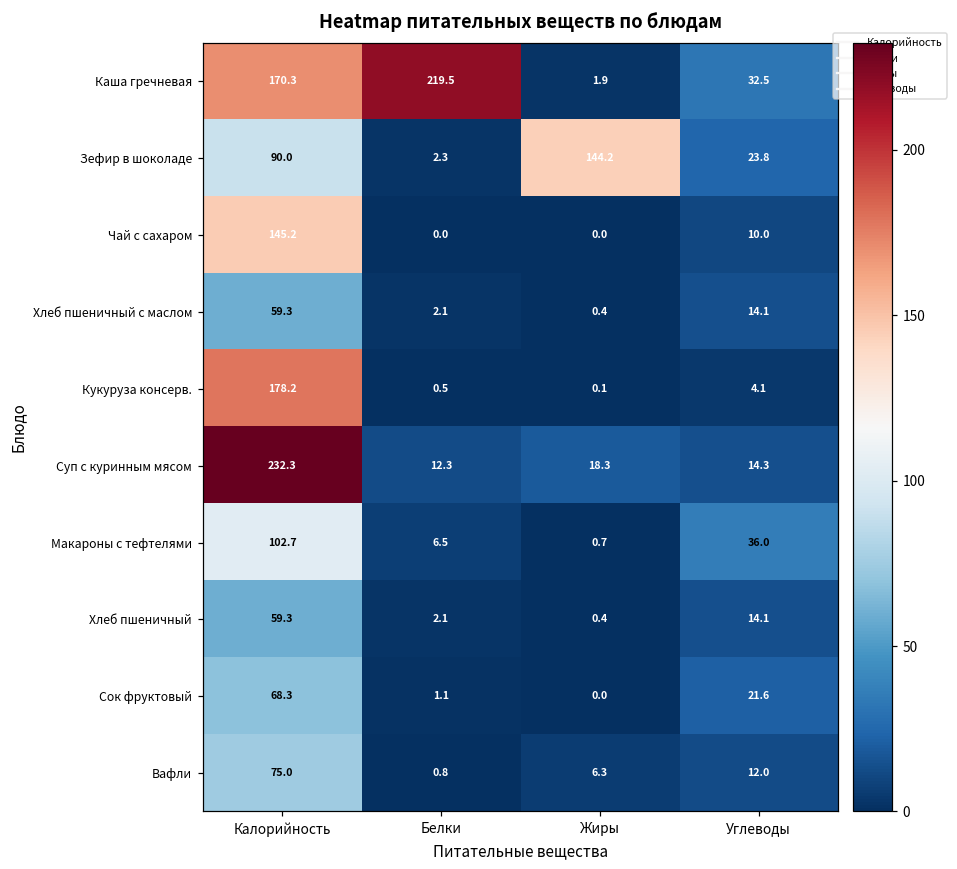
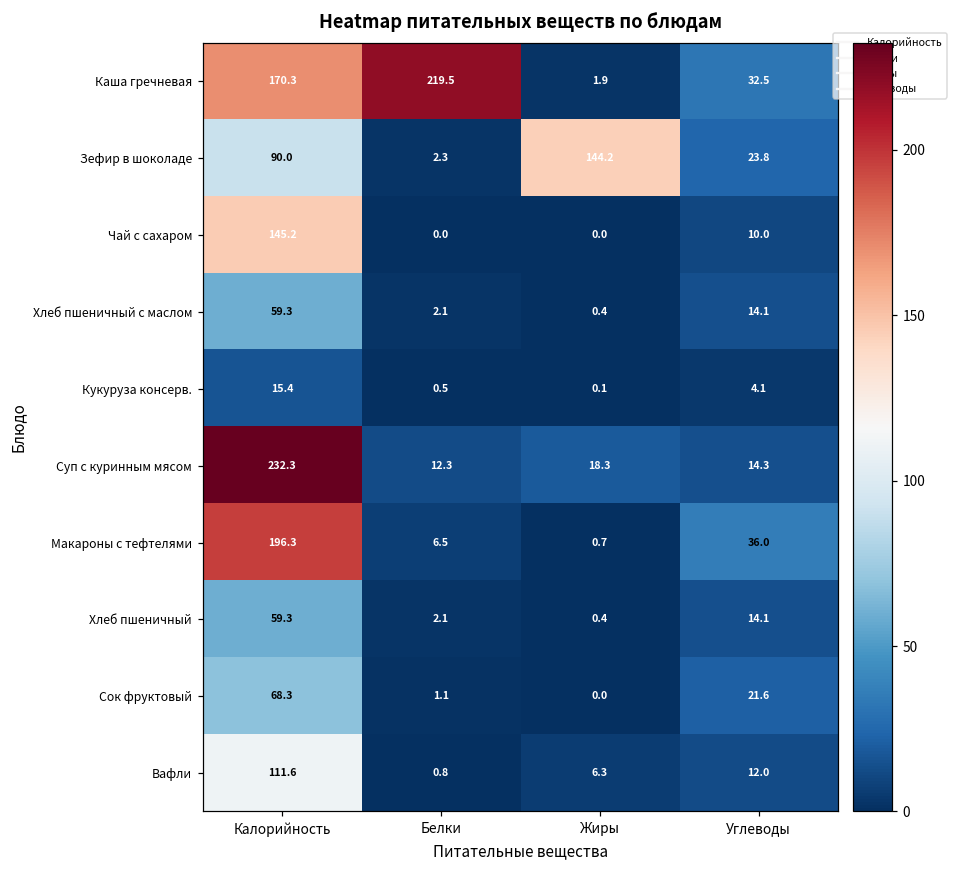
Кукуруза консерв., Калорийность: 178.2 -> 15.4
Макароны с тефтелями, Калорийность: 102.7 -> 196.3
Вафли, Калорийность: 75.0 -> 111.6
